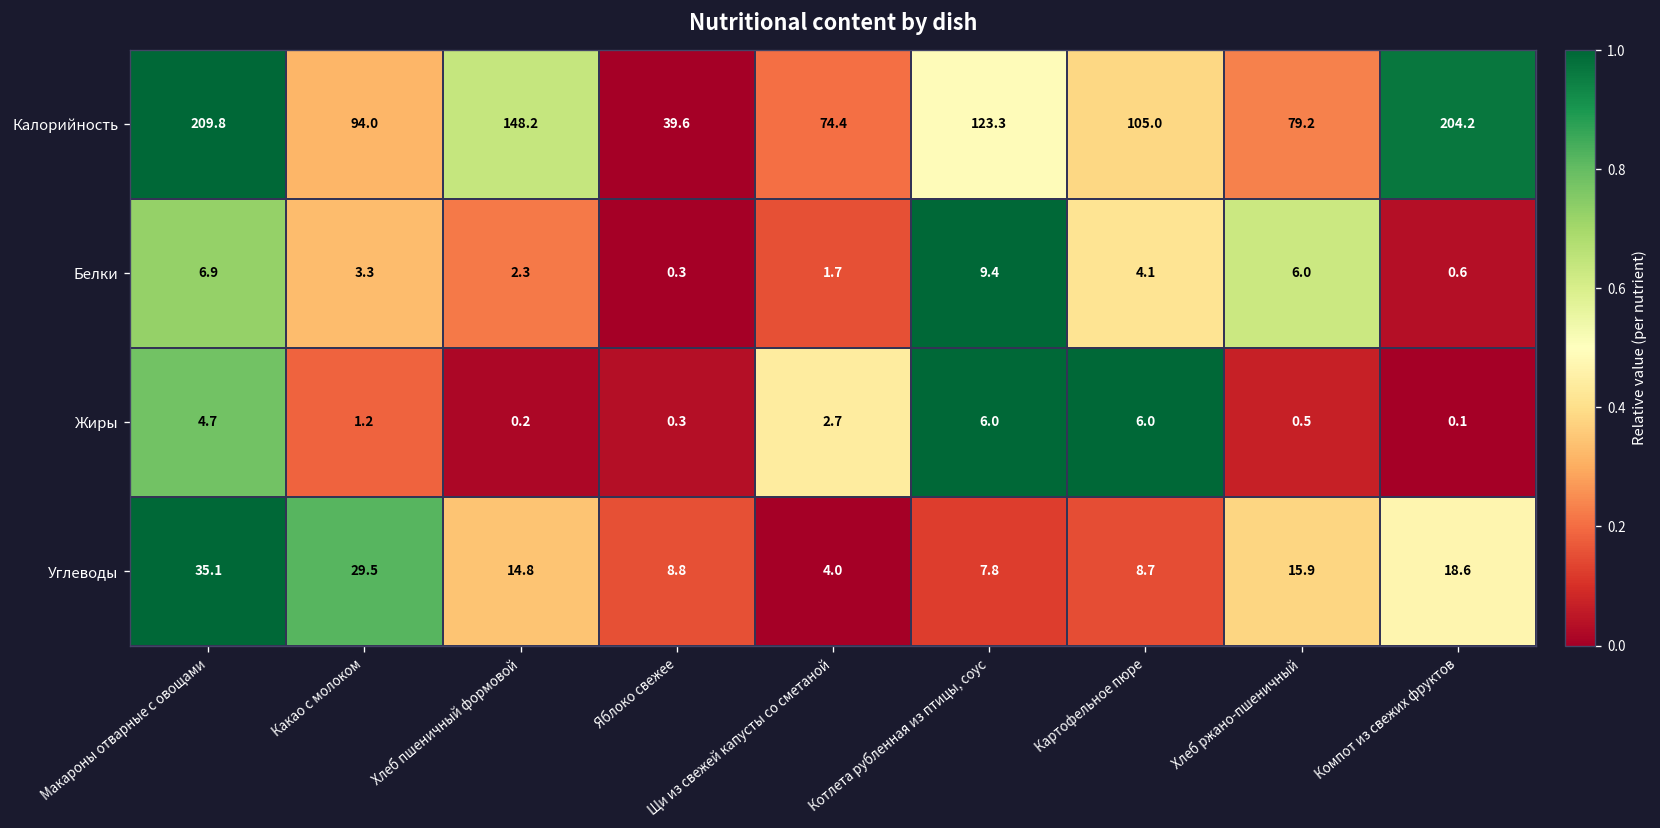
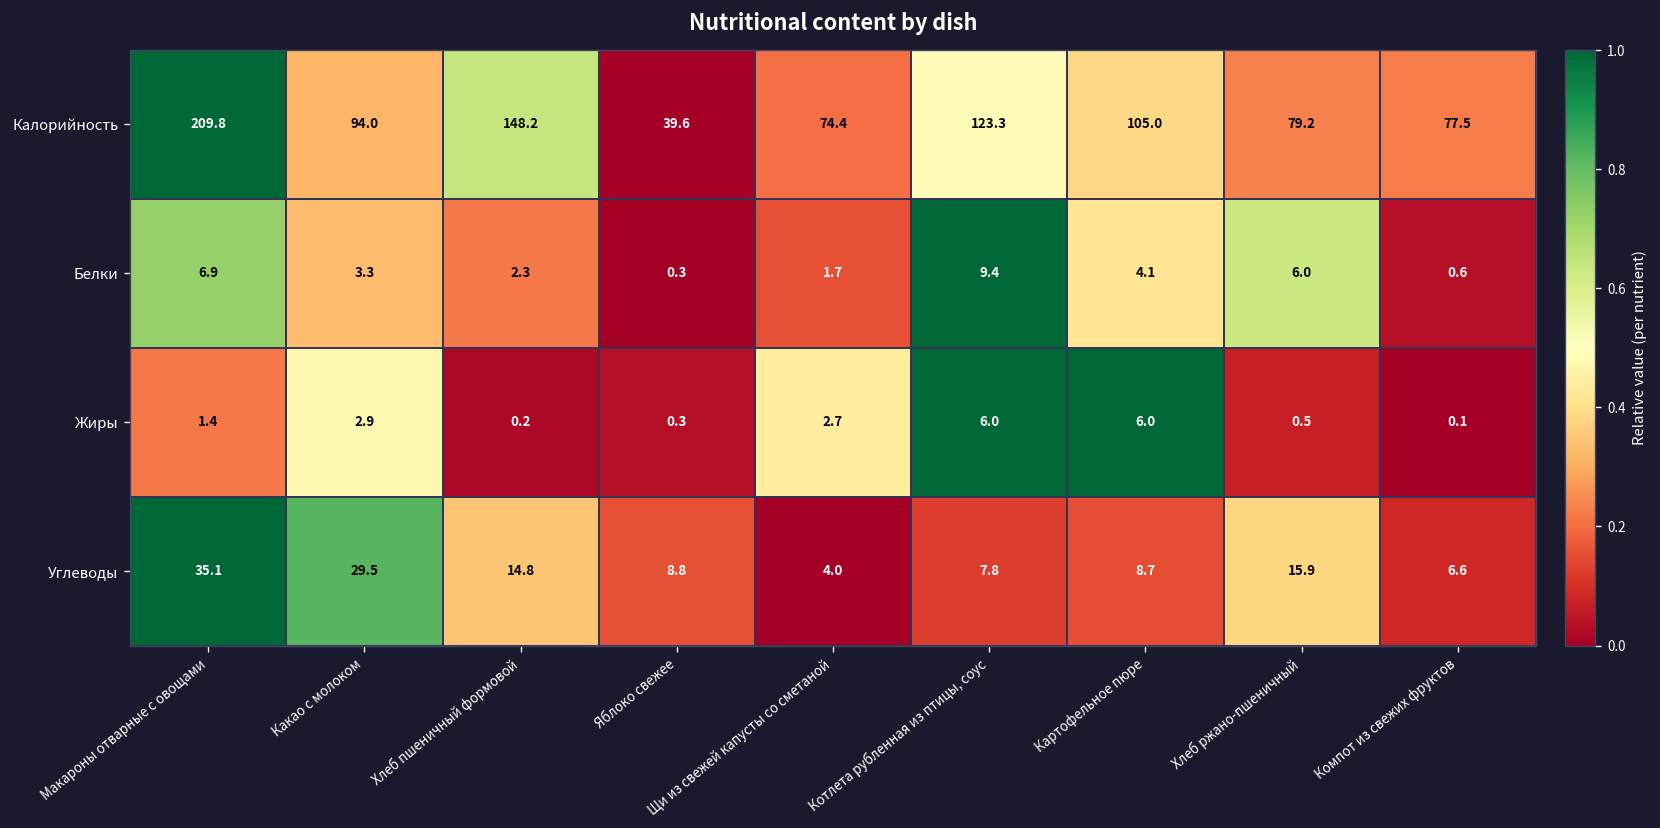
Калорийность, Компот из свежих фруктов: 204.2 -> 77.5
Жиры, Макароны отварные с овощами: 4.7 -> 1.4
Жиры, Какао с молоком: 1.2 -> 2.9
Углеводы, Компот из свежих фруктов: 18.6 -> 6.6
